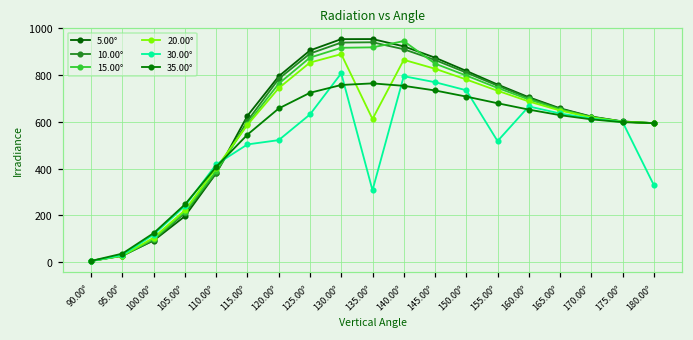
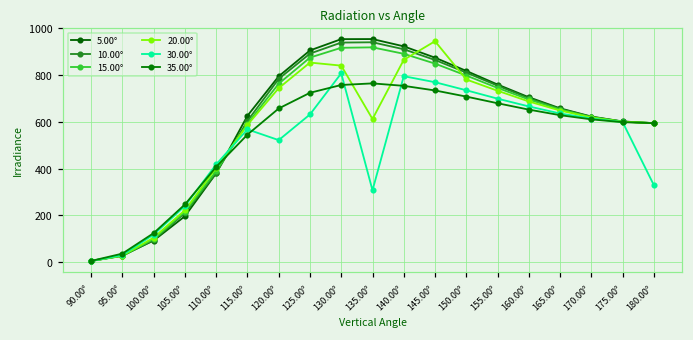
30.00°, 115.00°: 500 -> 570
20.00°, 130.00°: 890 -> 840
15.00°, 140.00°: 940 -> 890
20.00°, 145.00°: 830 -> 940
30.00°, 155.00°: 520 -> 700
